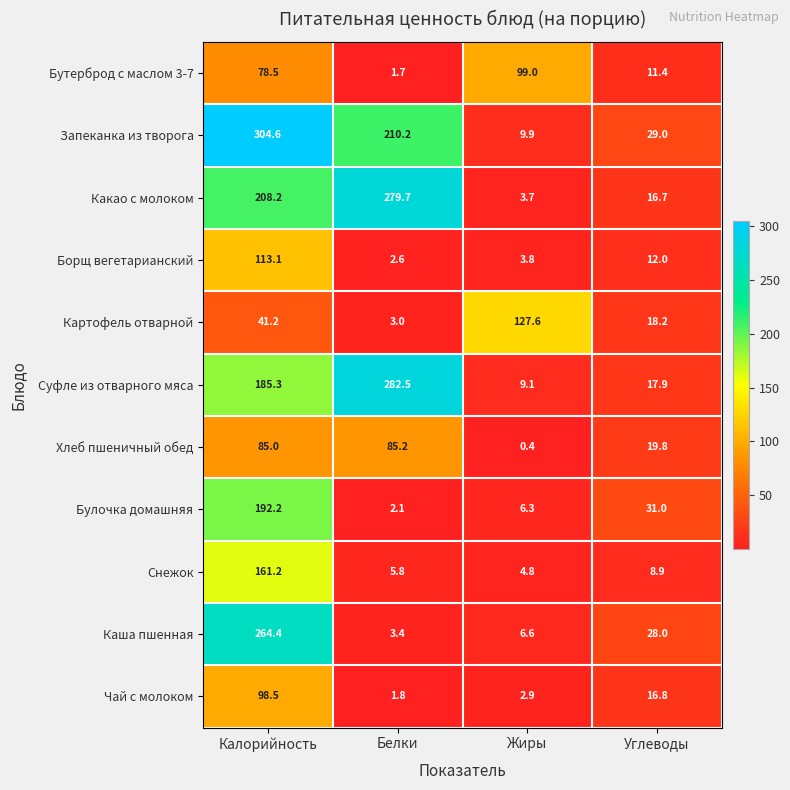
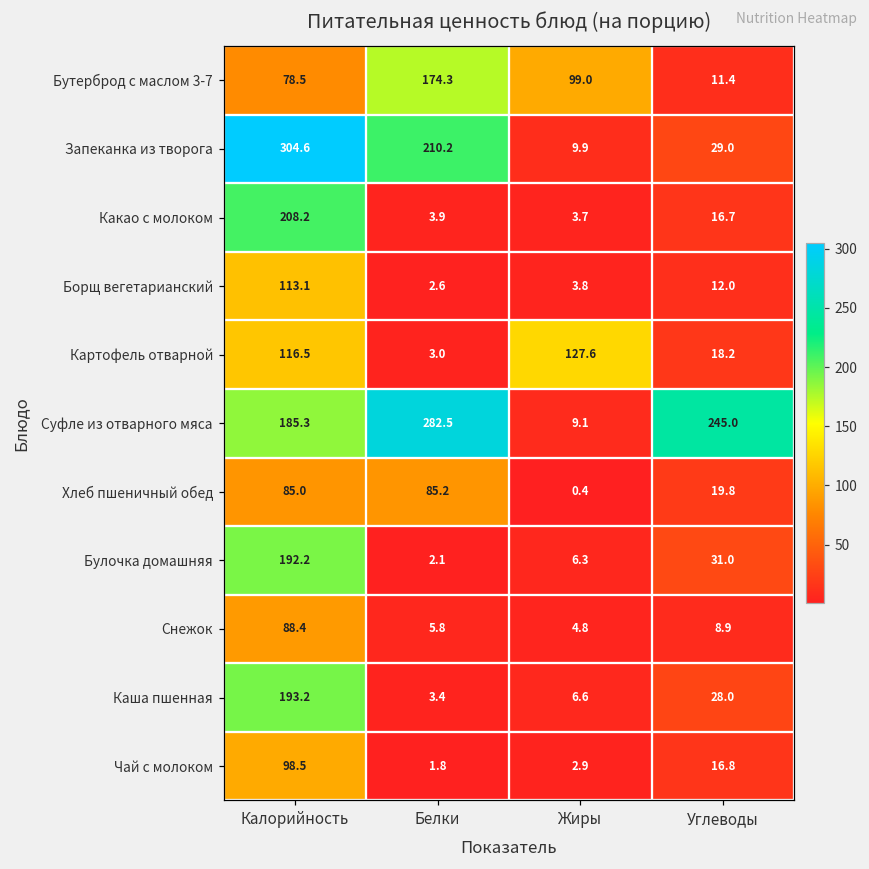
Бутерброд с маслом 3-7, Белки: 1.7 -> 174.3
Какао с молоком, Белки: 279.7 -> 3.9
Картофель отварной, Калорийность: 41.2 -> 116.5
Суфле из отварного мяса, Углеводы: 17.9 -> 245.0
Снежок, Калорийность: 161.2 -> 88.4
Каша пшенная, Калорийность: 264.4 -> 193.2
